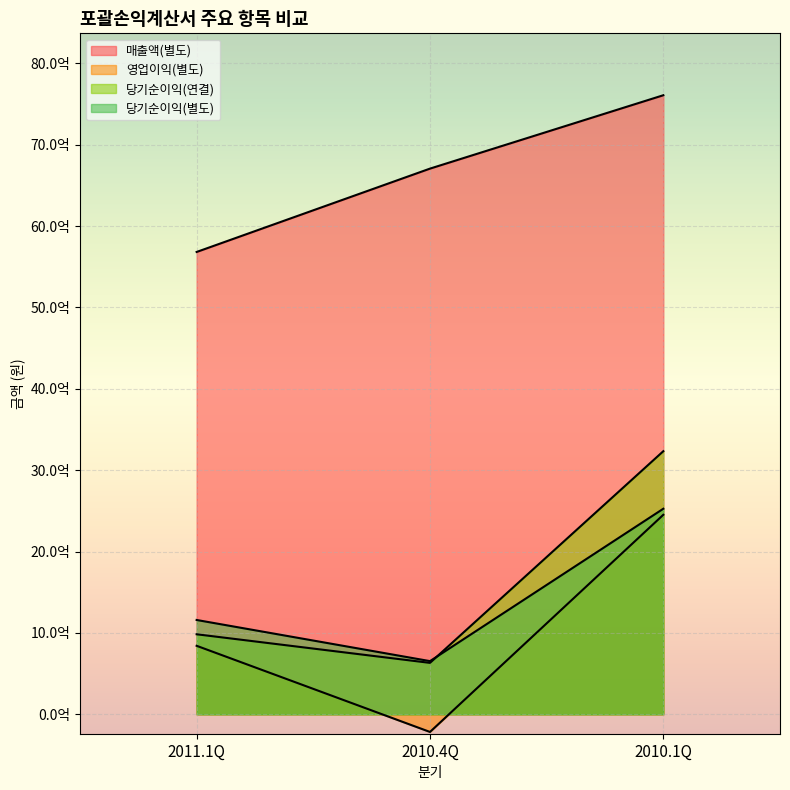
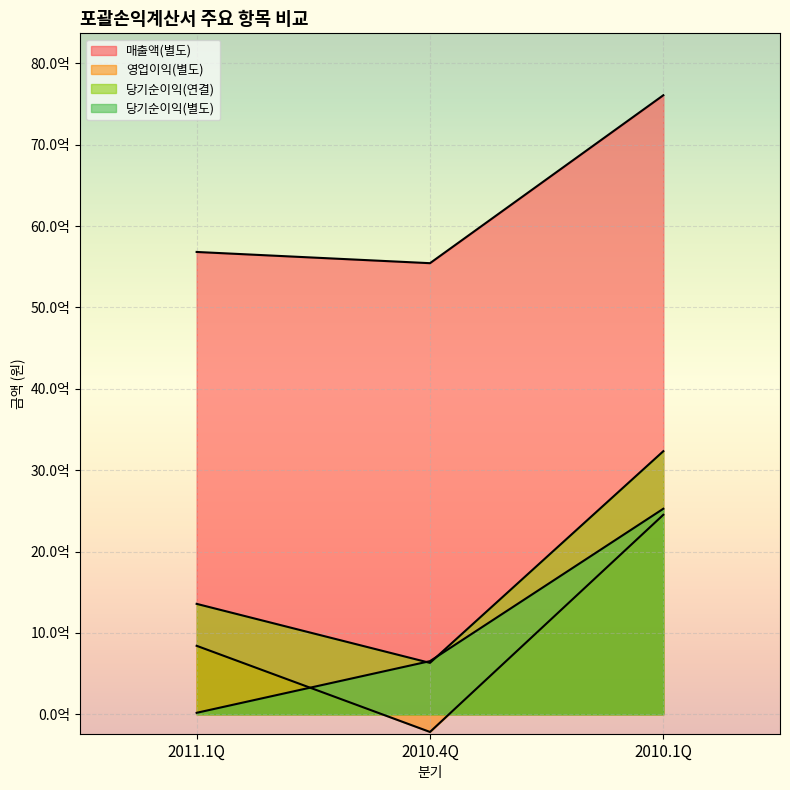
당기순이익(연결), 2011.1Q: 10억 -> 14억
당기순이익(별도), 2011.1Q: 12억 -> 0억
매출액(별도), 2010.4Q: 67억 -> 55억
